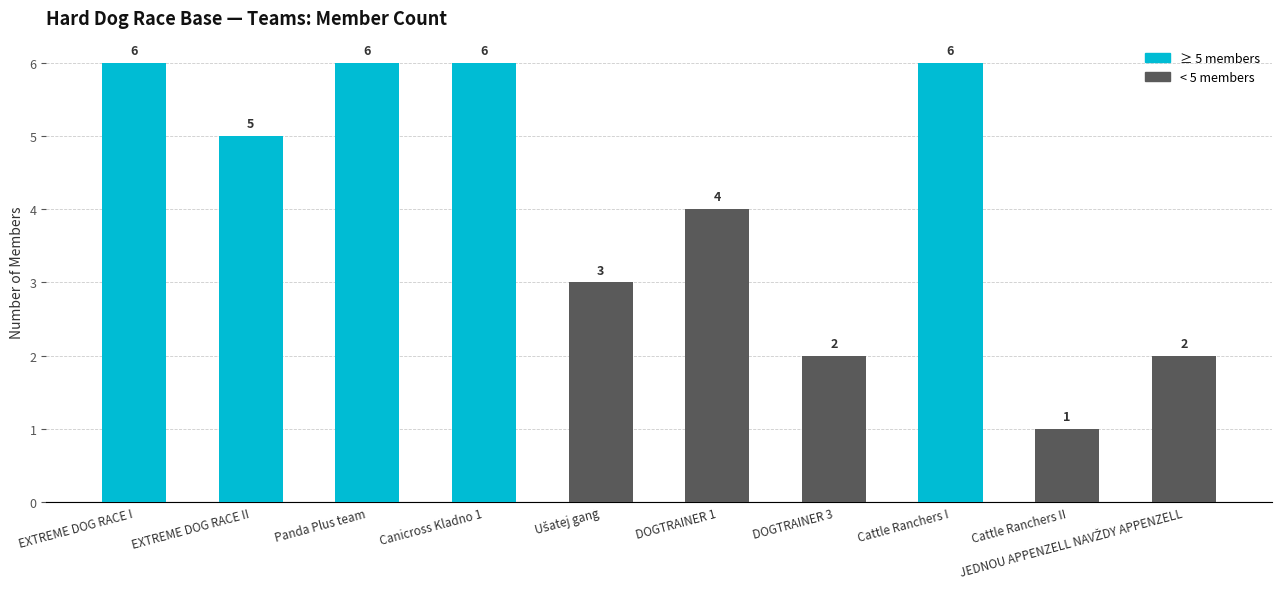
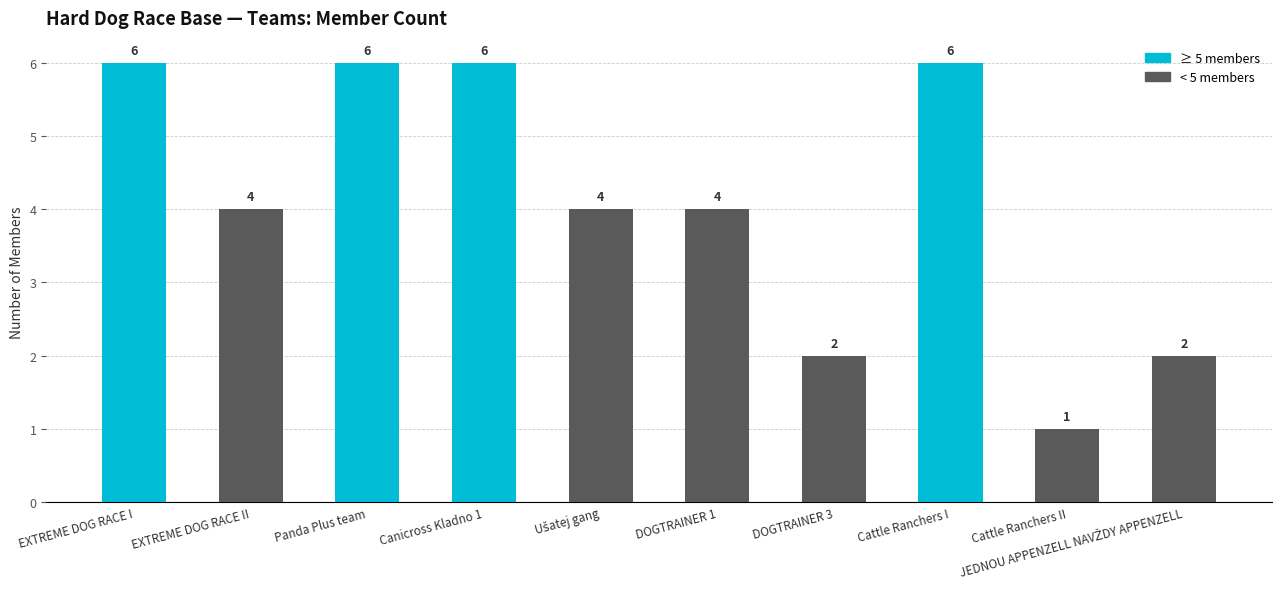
EXTREME DOG RACE II: 5 -> 4
Ušatej gang: 3 -> 4
